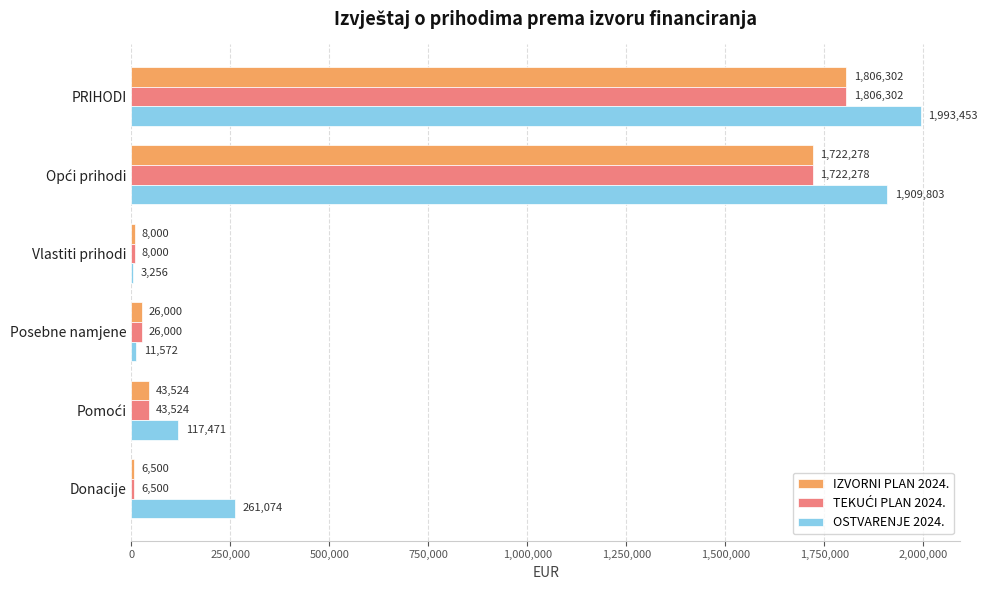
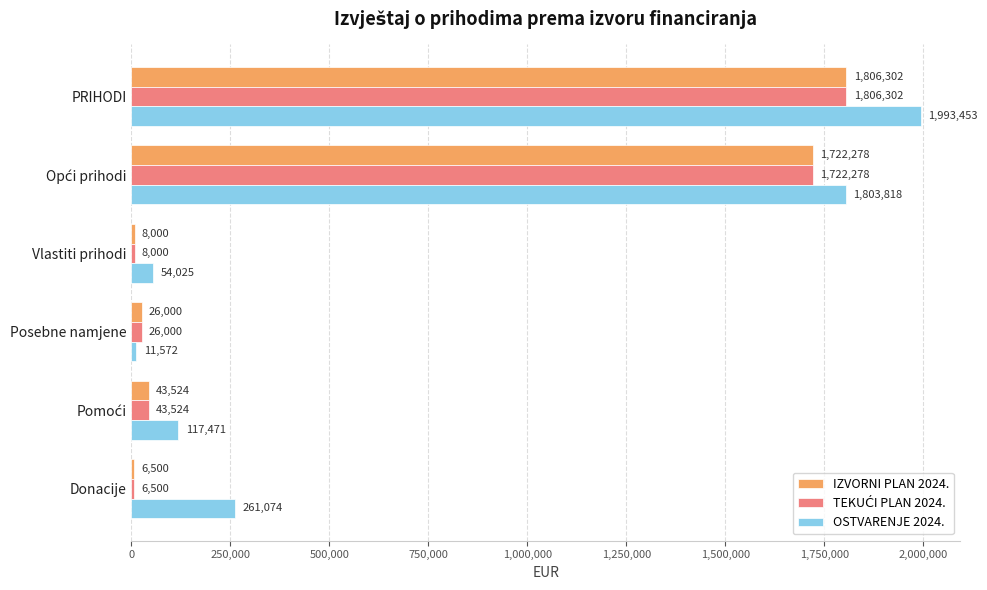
OSTVARENJE 2024., Opći prihodi: 1,909,803 -> 1,803,818
OSTVARENJE 2024., Vlastiti prihodi: 3,256 -> 54,025
